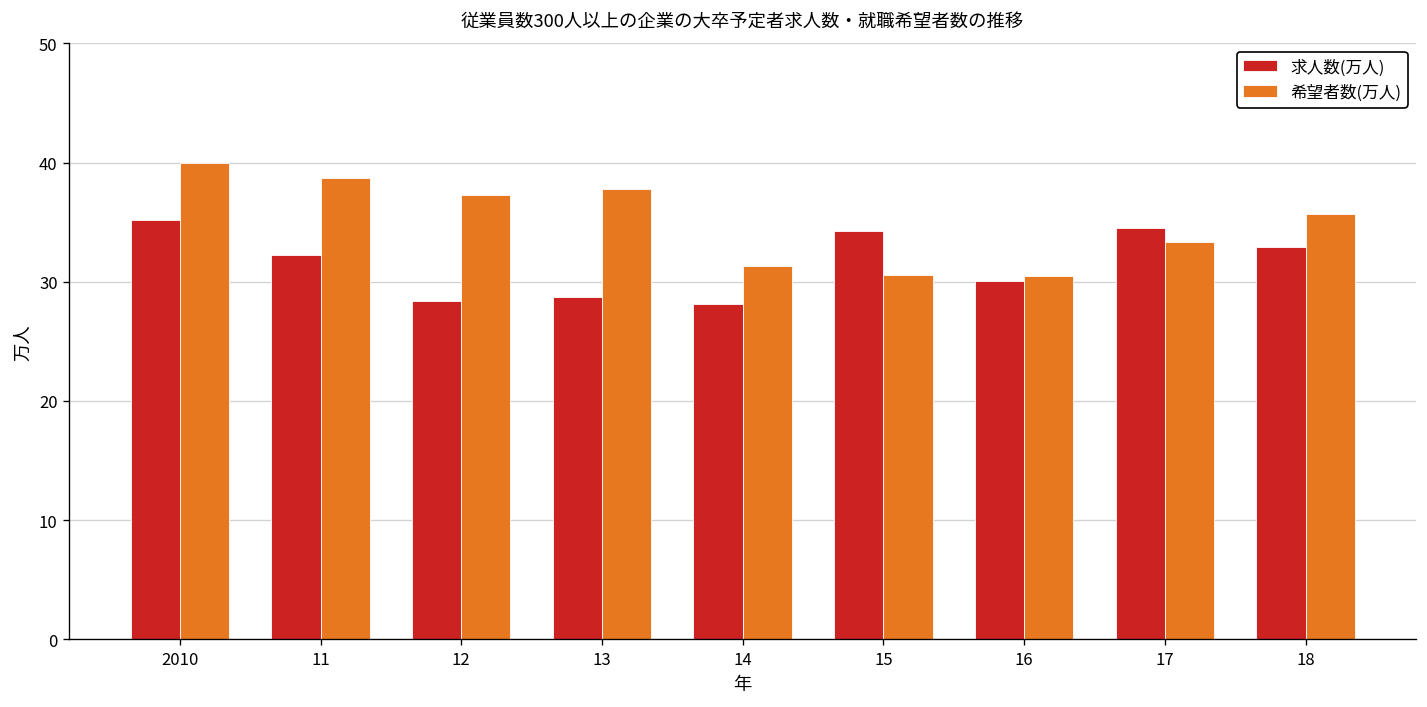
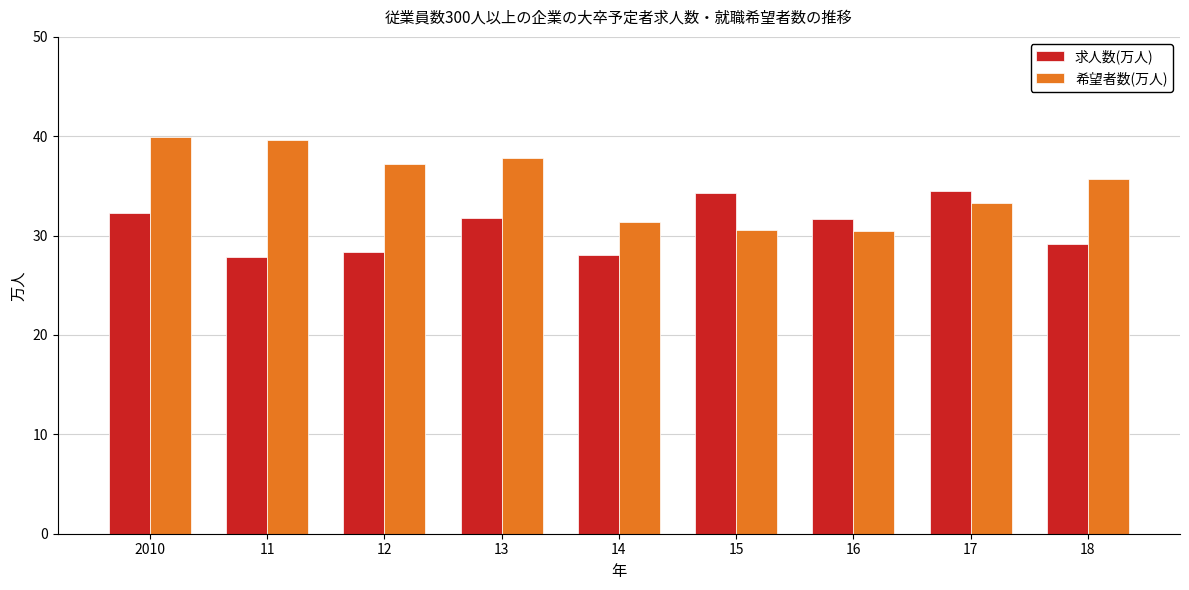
求人数(万人), 2010: 35 -> 32
求人数(万人), 11: 32 -> 28
希望者数(万人), 11: 39 -> 40
求人数(万人), 13: 29 -> 32
求人数(万人), 16: 30 -> 32
求人数(万人), 18: 33 -> 29
